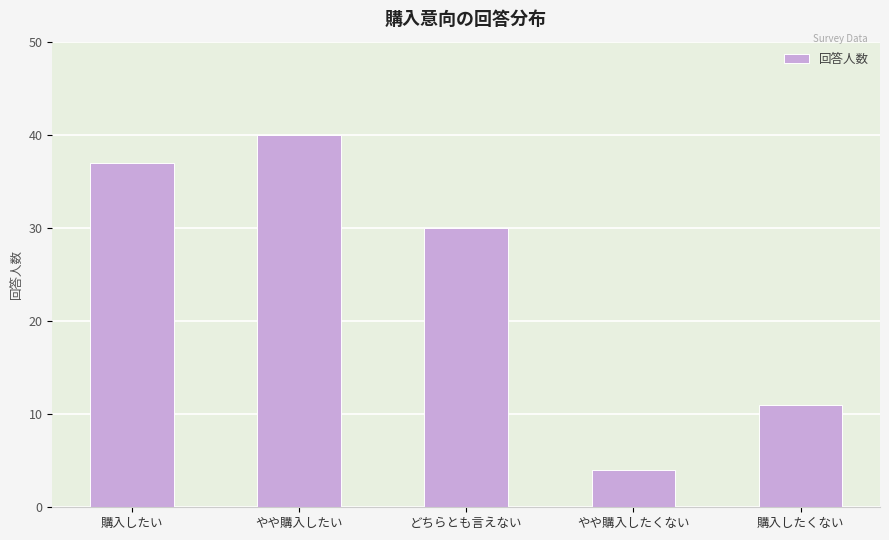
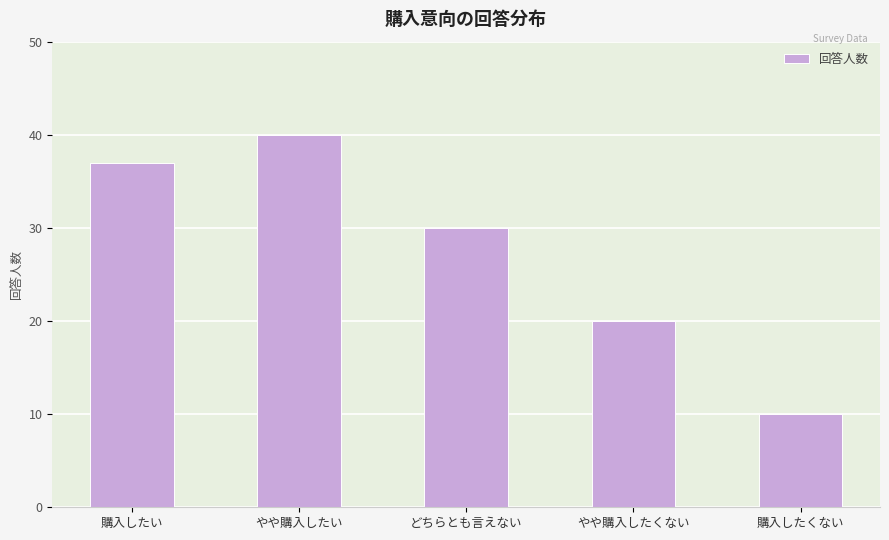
やや購入したくない: 4 -> 20
購入したくない: 11 -> 10
